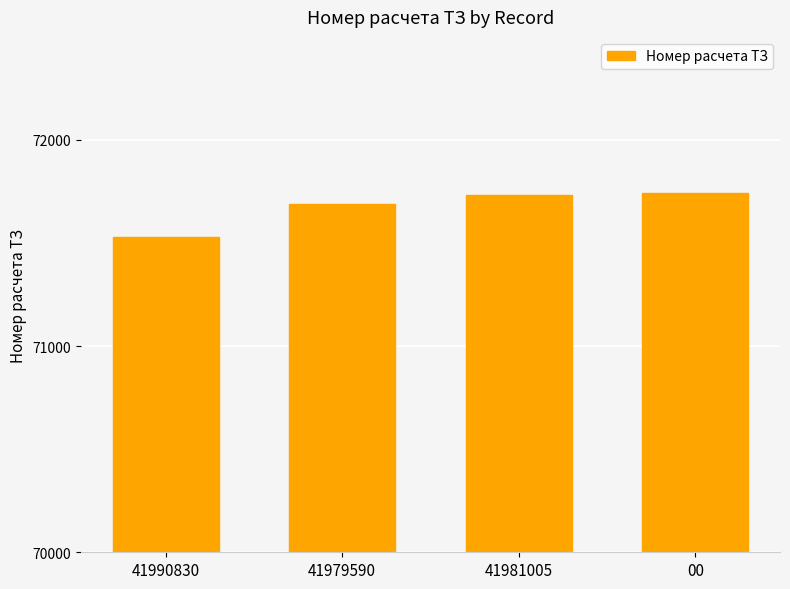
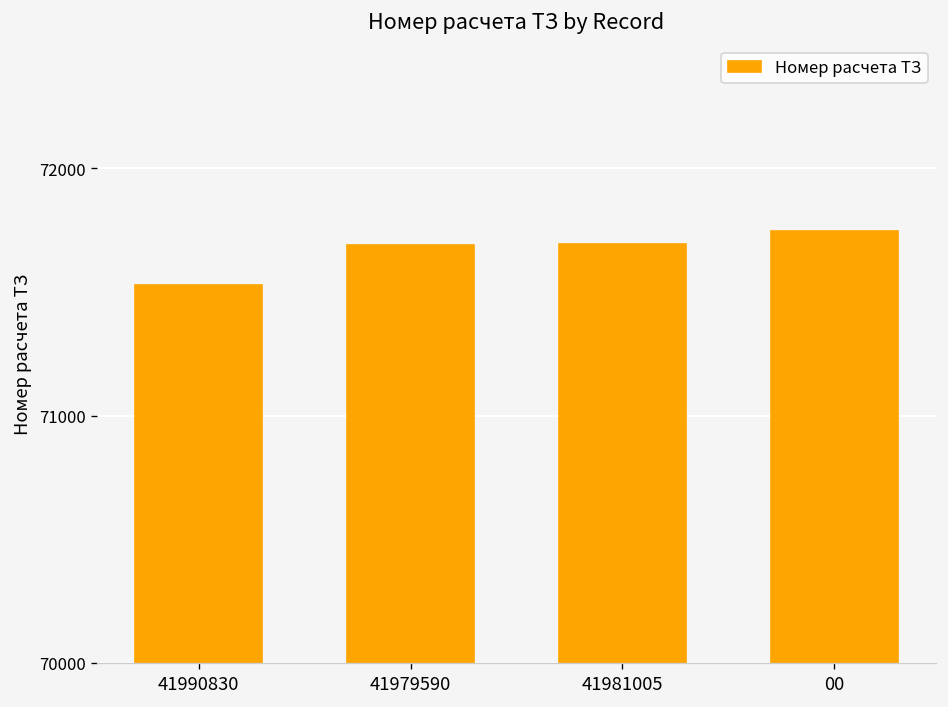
41981005: 71740 -> 71690
